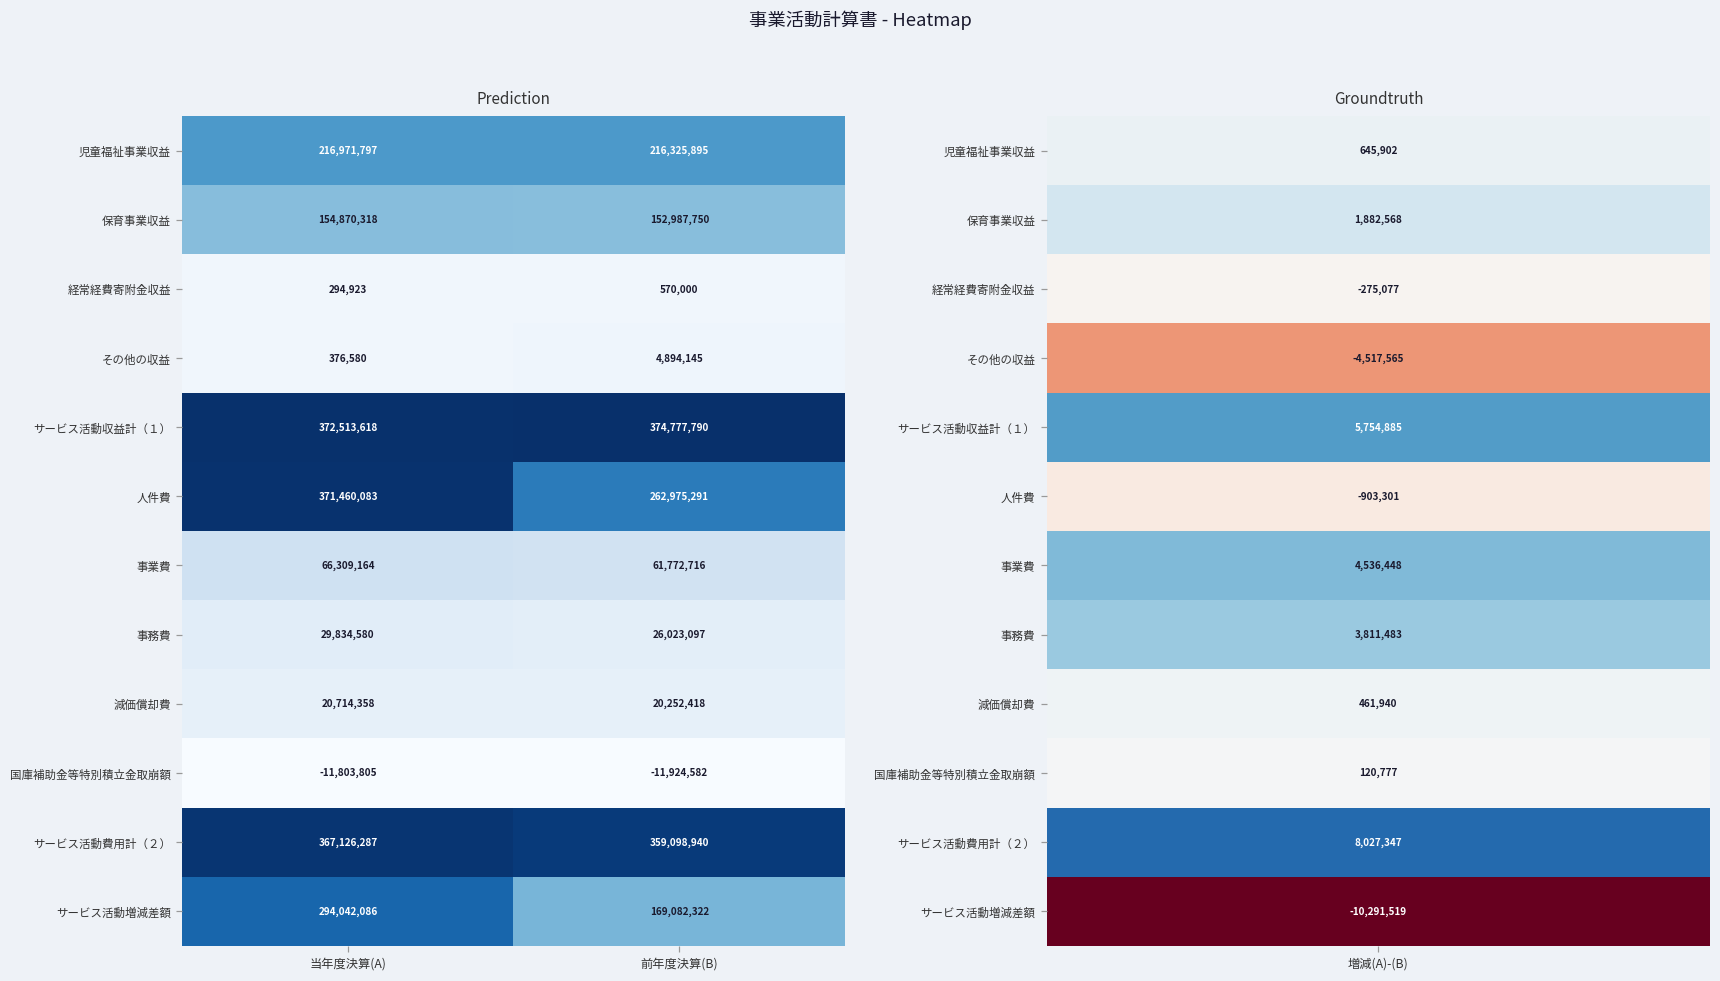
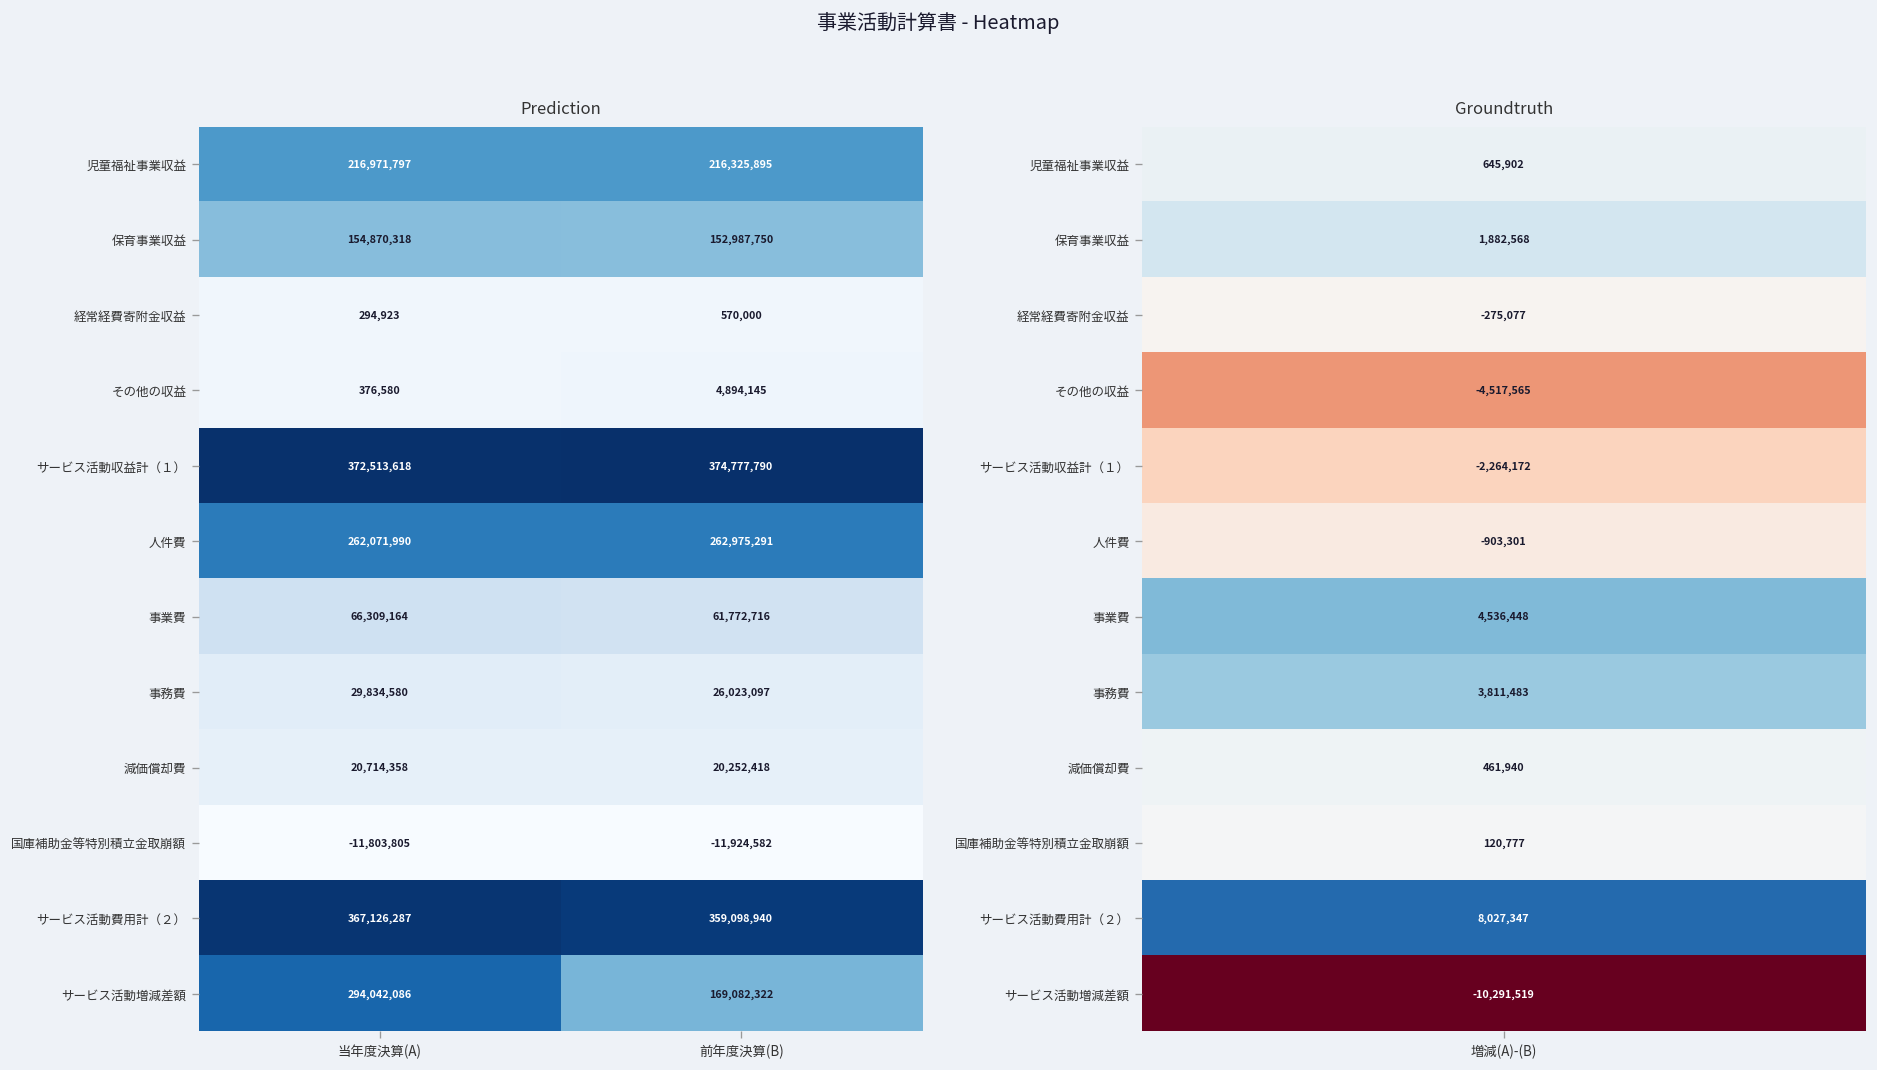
Prediction, 人件費, 当年度決算(A): 371,460,083 -> 262,071,990
Groundtruth, サービス活動収益計（１）, 増減(A)-(B): 5,754,885 -> -2,264,172
